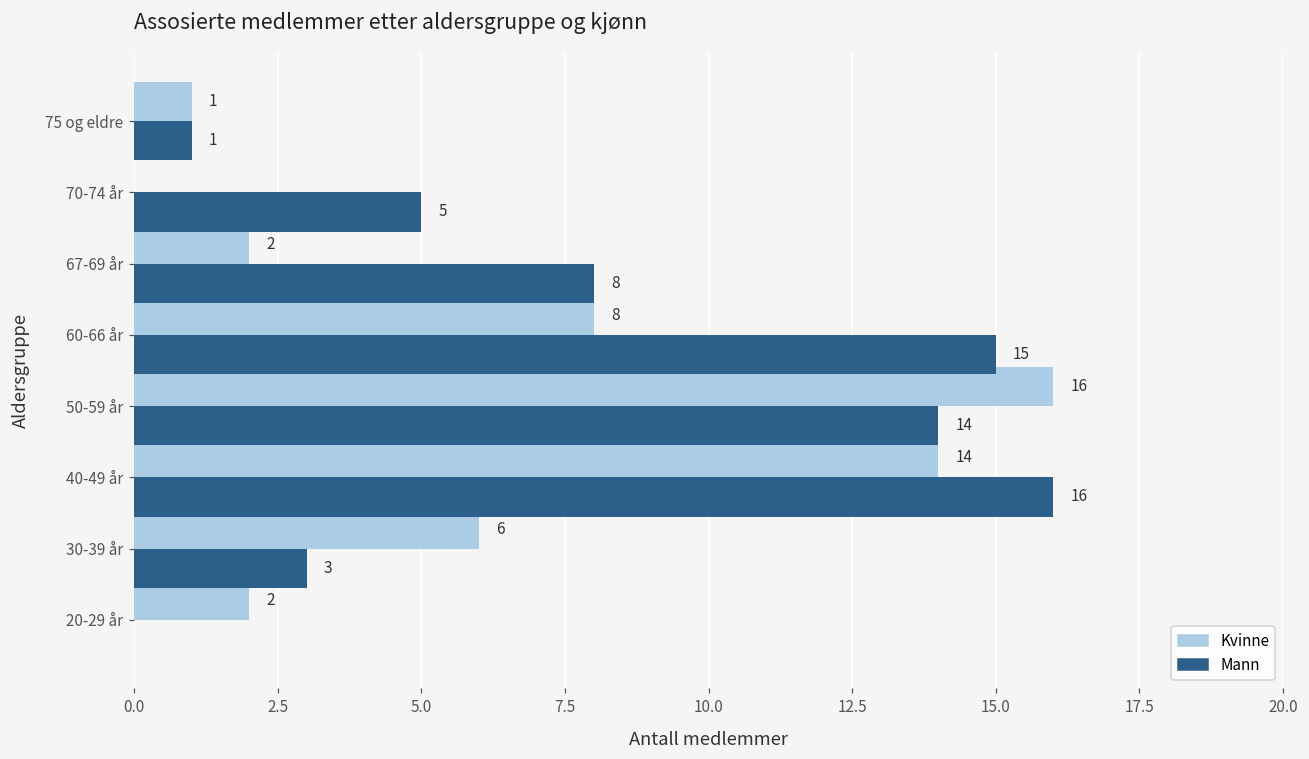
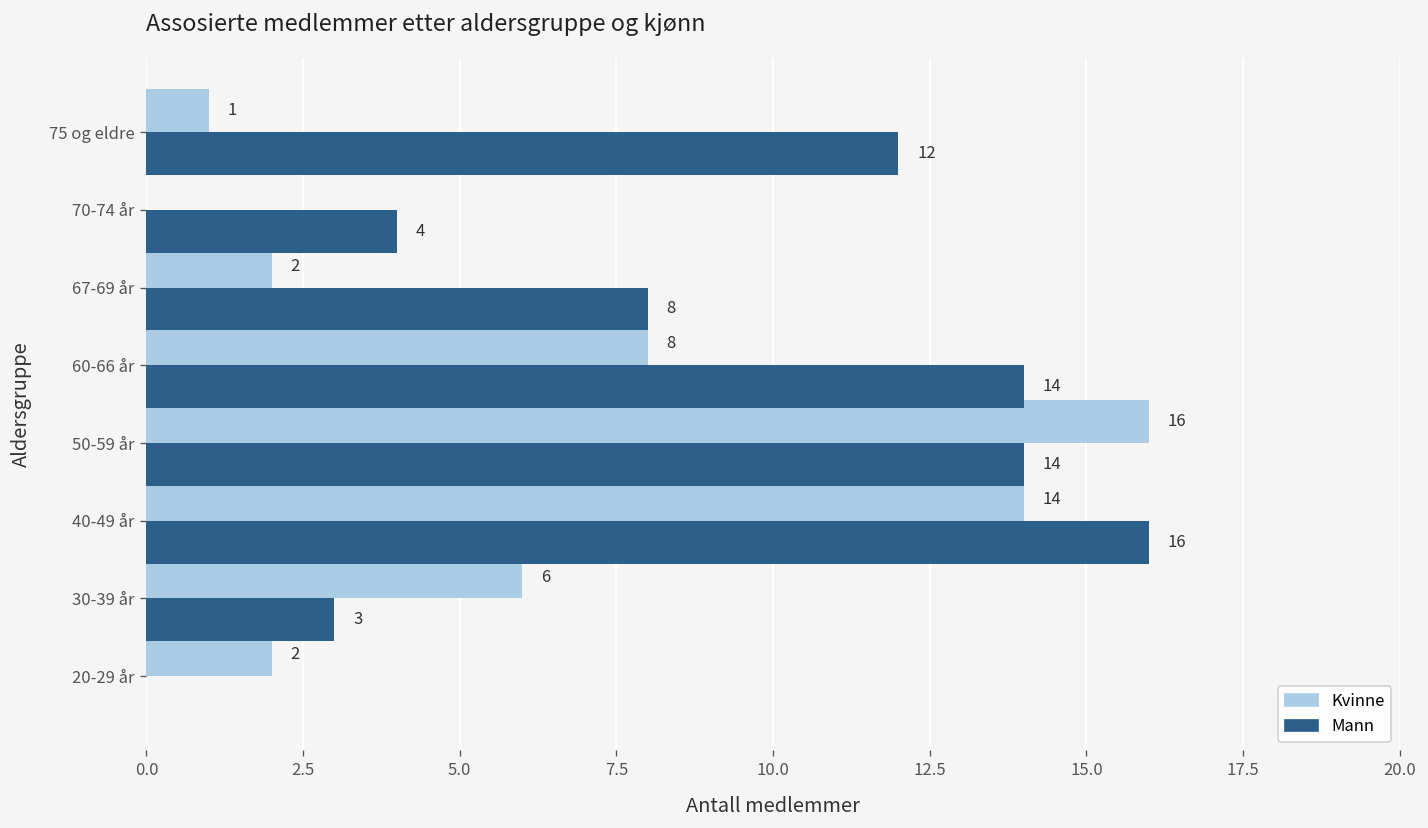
Mann, 75 og eldre: 1 -> 12
Mann, 70-74 år: 5 -> 4
Mann, 60-66 år: 15 -> 14
